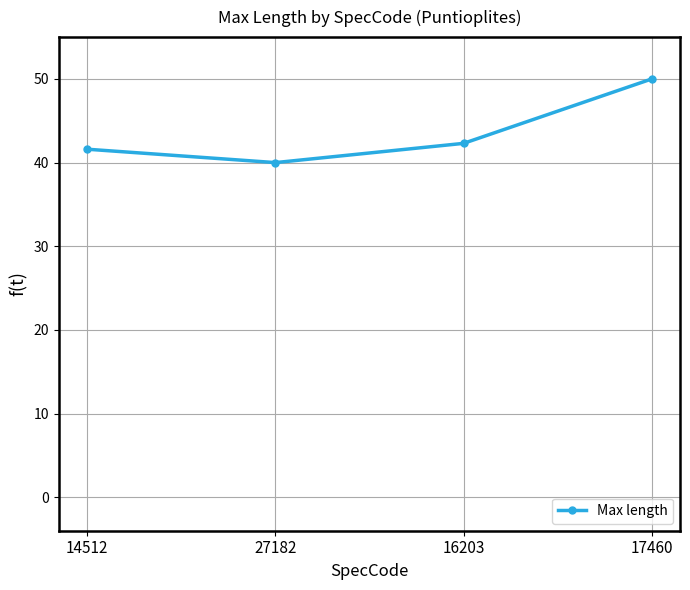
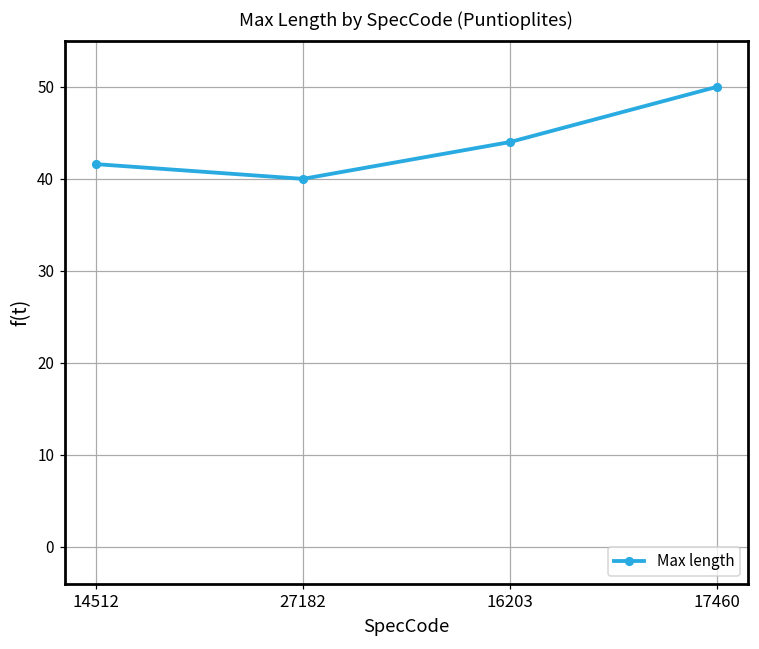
16203: 42 -> 44
